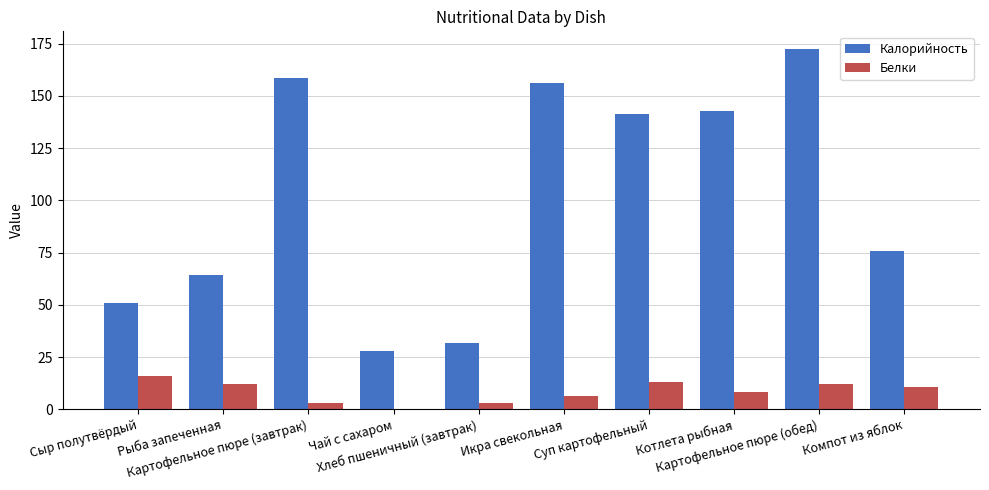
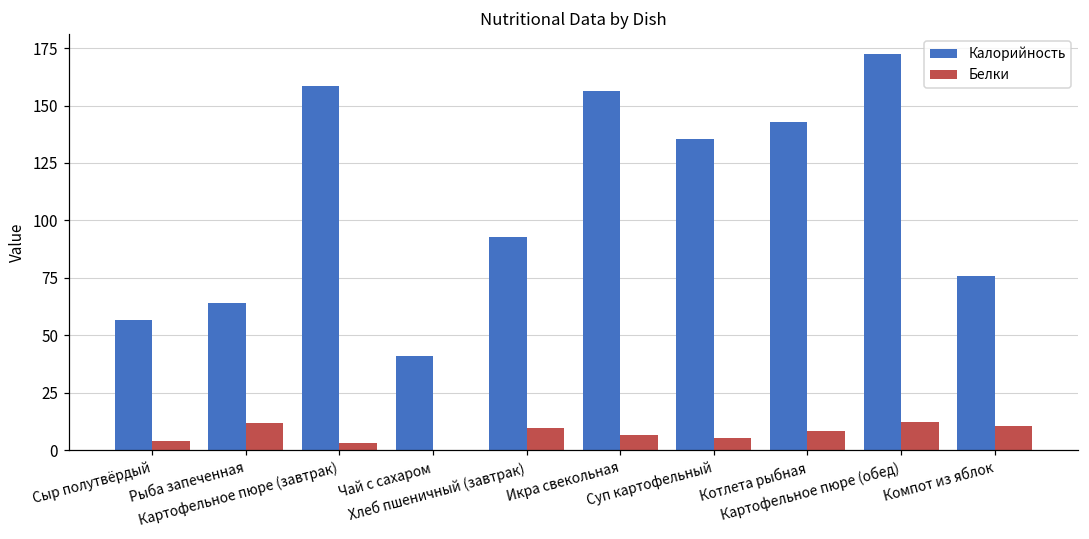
Калорийность, Сыр полутвёрдый: 51 -> 57
Белки, Сыр полутвёрдый: 16 -> 4
Калорийность, Чай с сахаром: 28 -> 41
Калорийность, Хлеб пшеничный (завтрак): 32 -> 93
Белки, Хлеб пшеничный (завтрак): 3 -> 9
Калорийность, Суп картофельный: 141 -> 136
Белки, Суп картофельный: 13 -> 6
